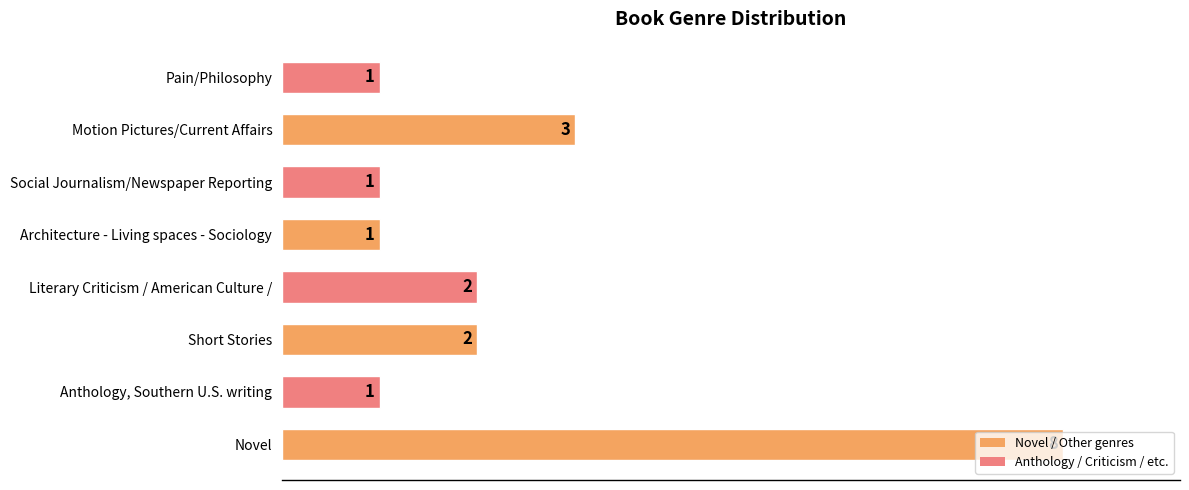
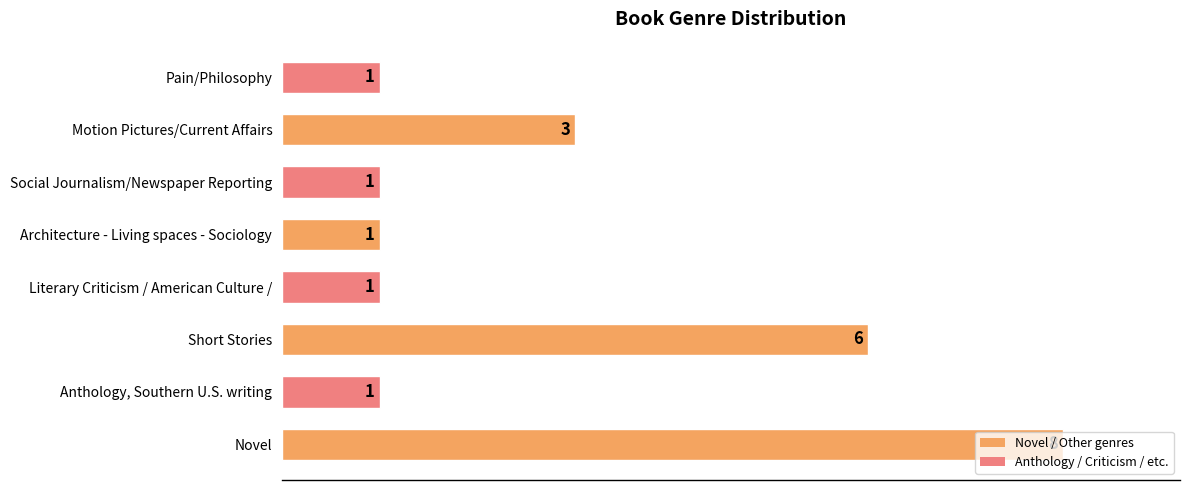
Literary Criticism / American Culture /: 2 -> 1
Short Stories: 2 -> 6
